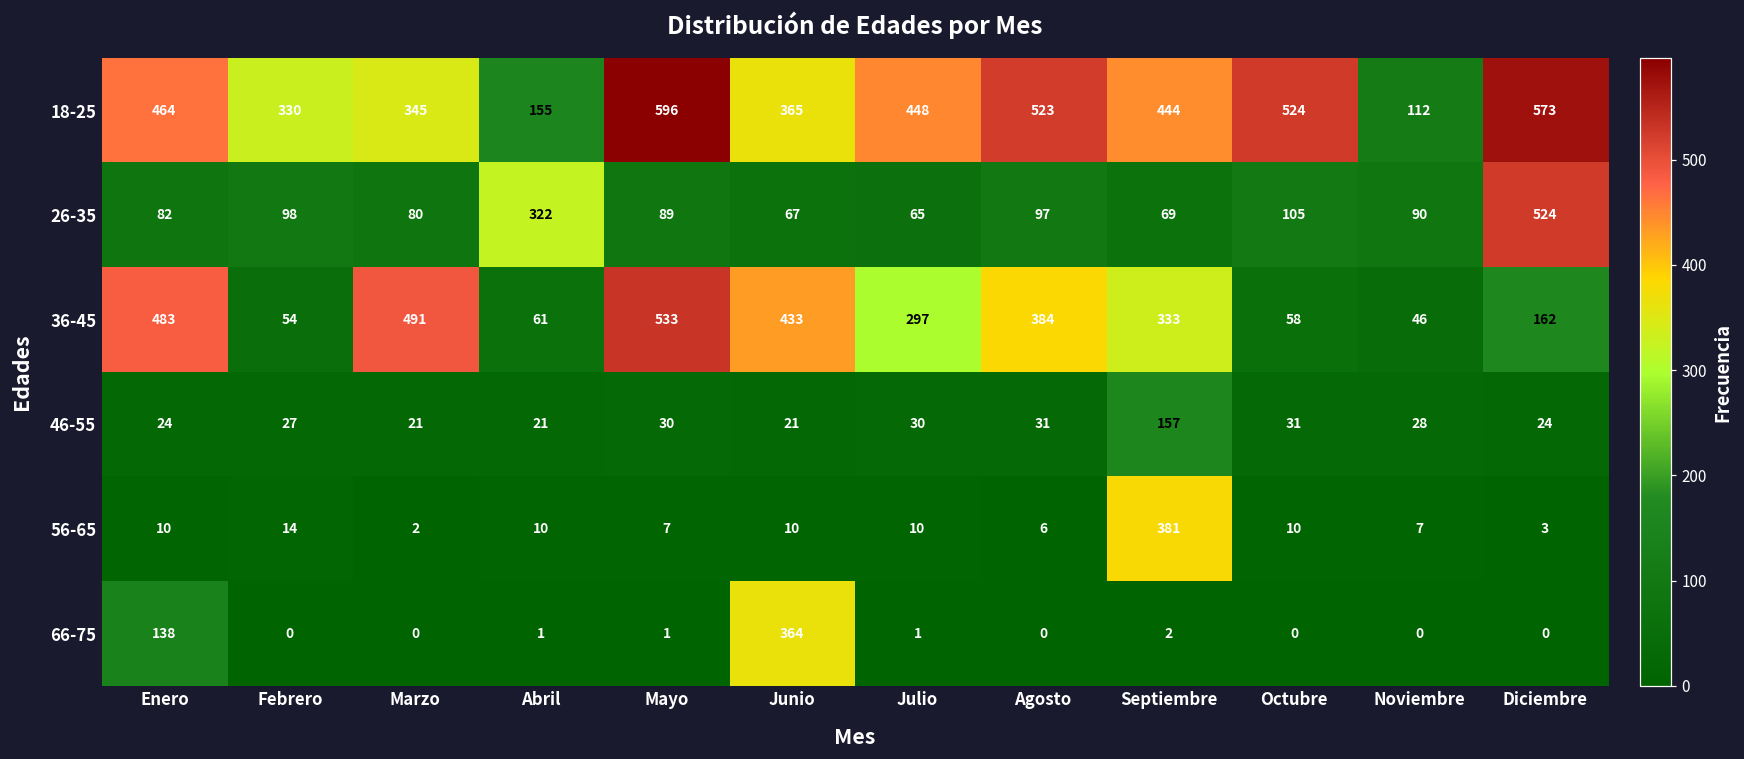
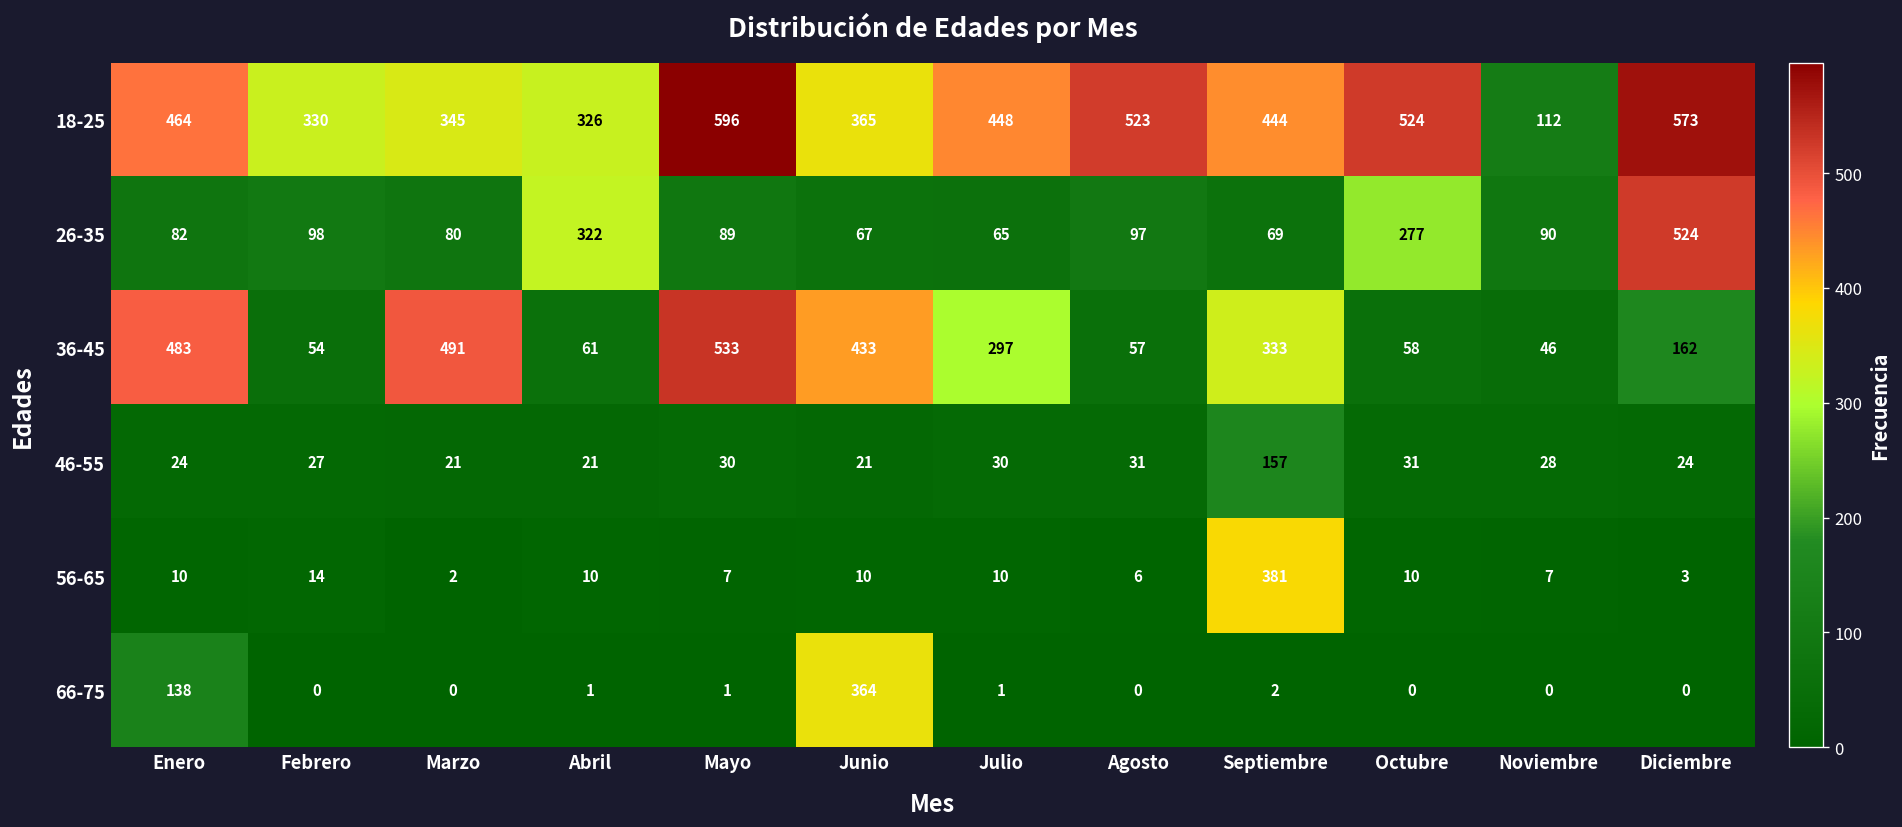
18-25, Abril: 155 -> 326
26-35, Octubre: 105 -> 277
36-45, Agosto: 384 -> 57
